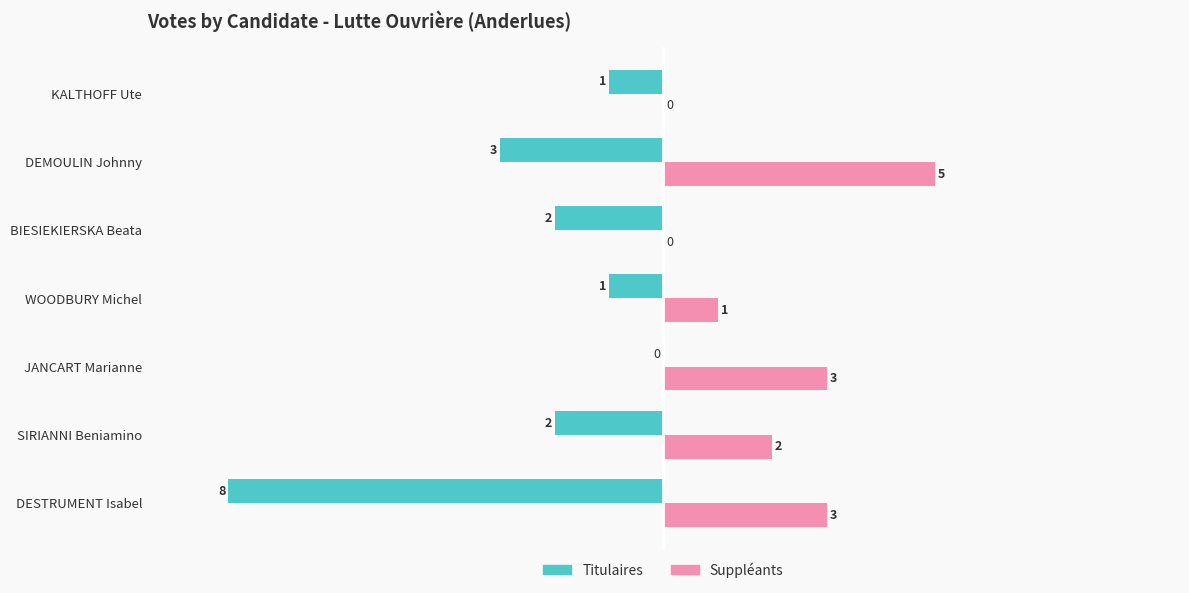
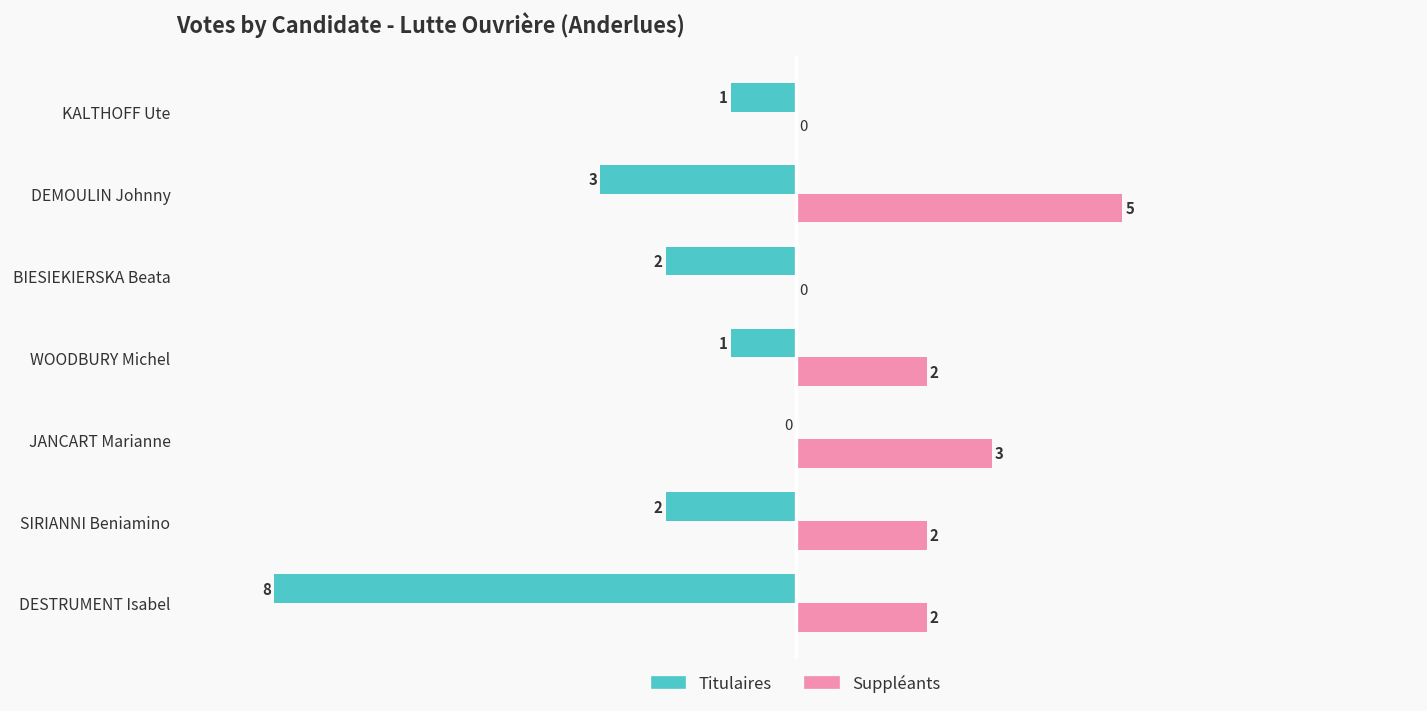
Suppléants, WOODBURY Michel: 1 -> 2
Suppléants, DESTRUMENT Isabel: 3 -> 2
